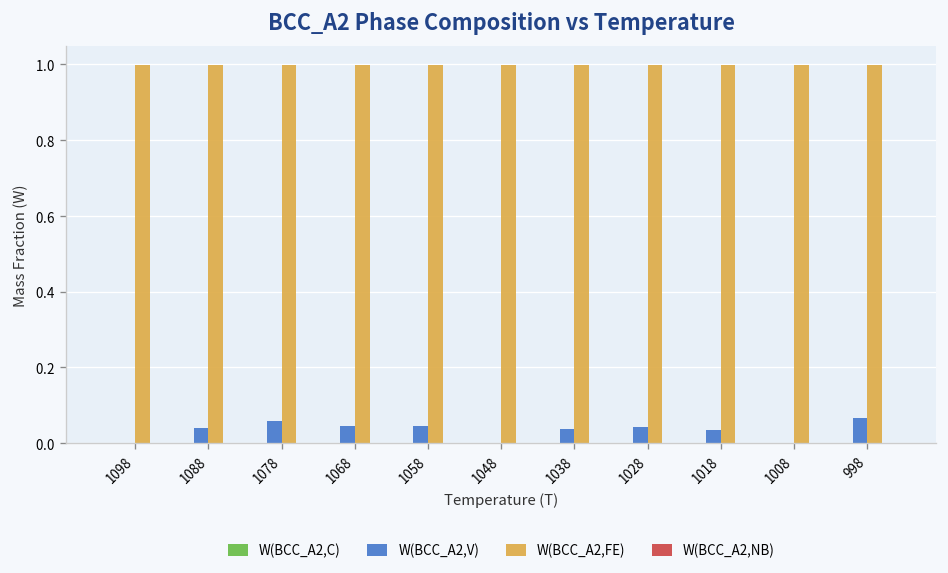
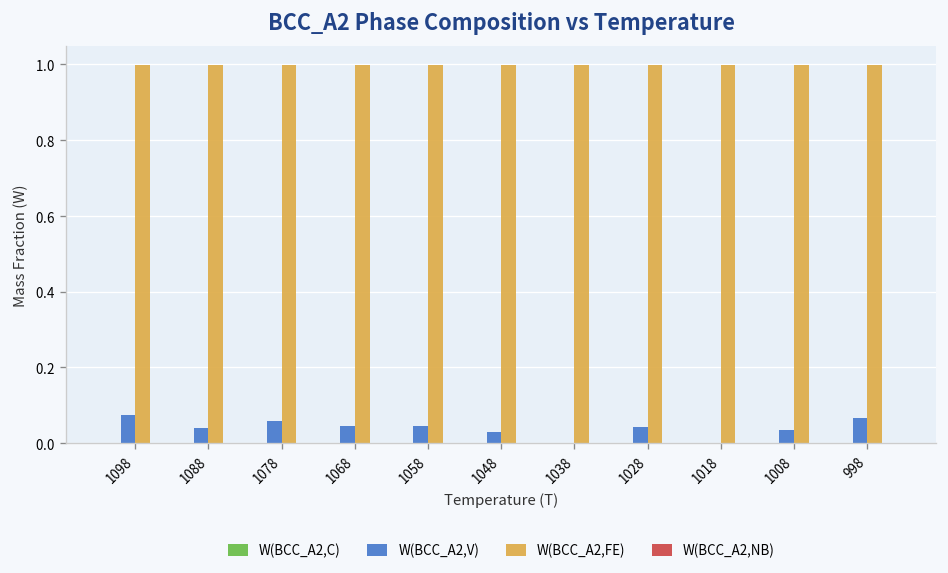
W(BCC_A2,V), 1098: 0.00 -> 0.07
W(BCC_A2,V), 1048: 0.00 -> 0.03
W(BCC_A2,V), 1038: 0.04 -> 0.00
W(BCC_A2,V), 1018: 0.03 -> 0.00
W(BCC_A2,V), 1008: 0.00 -> 0.04
